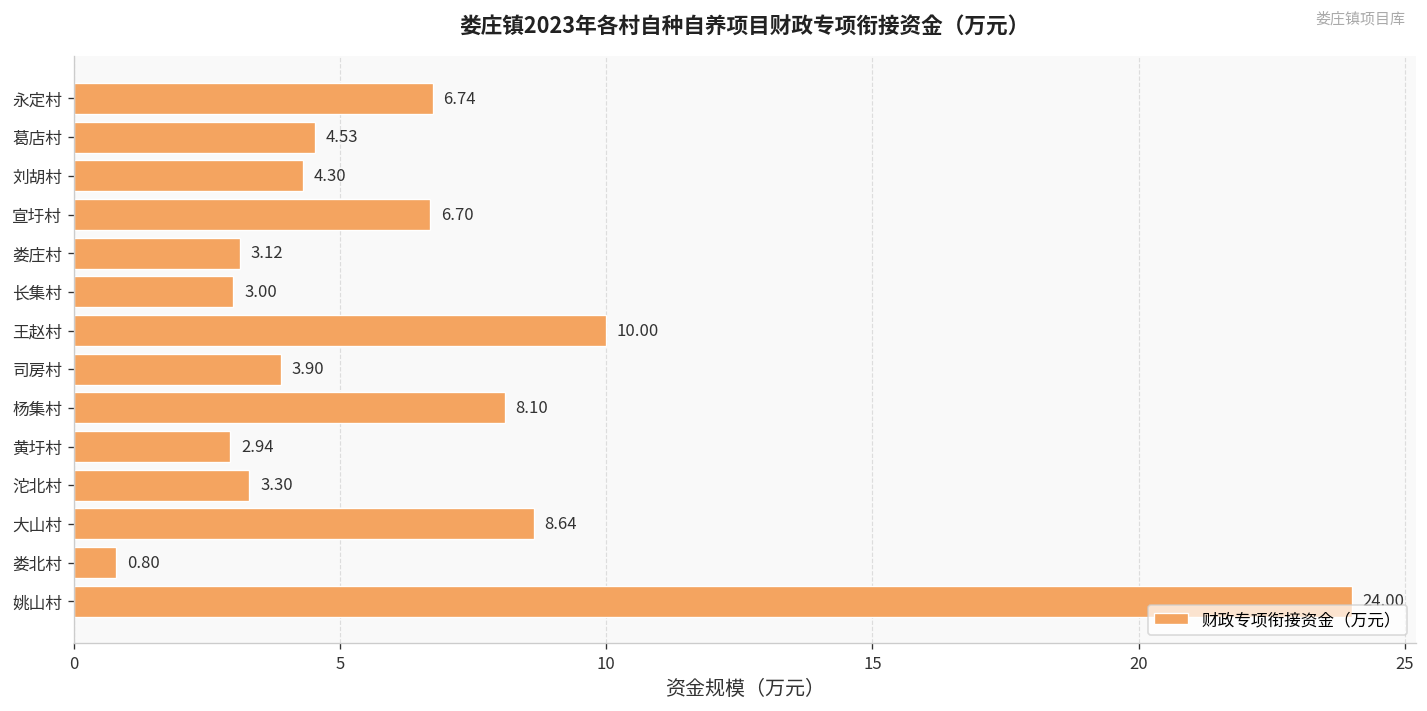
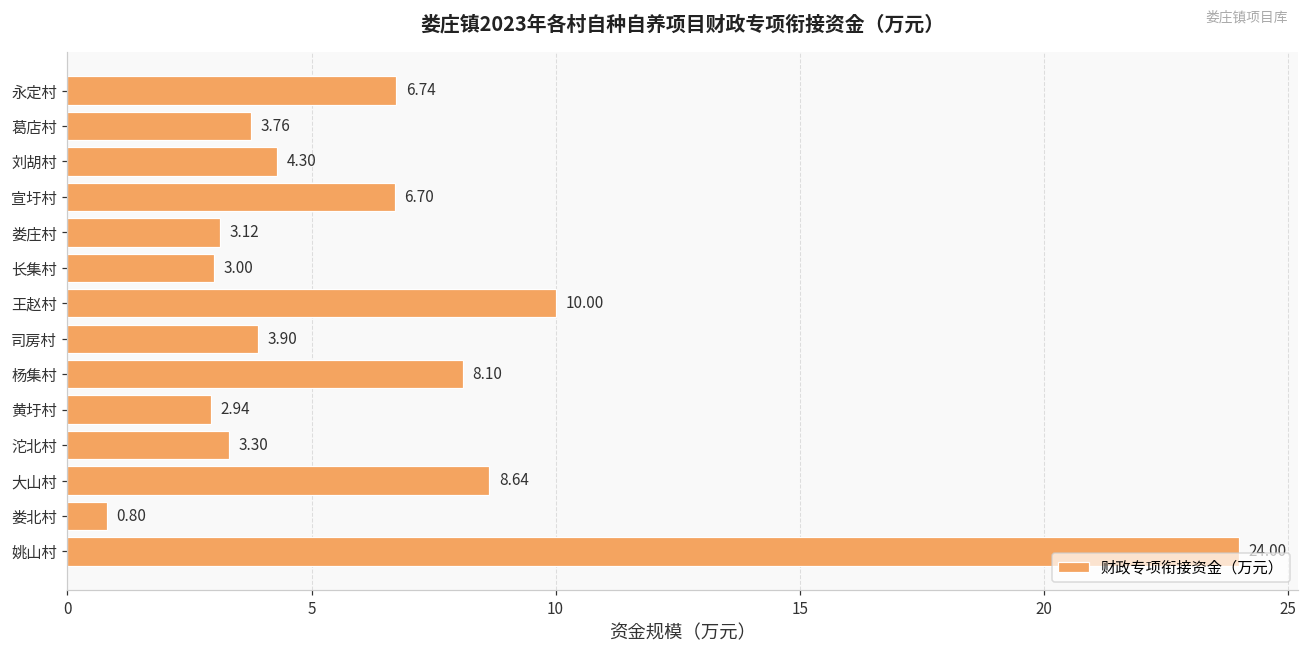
葛店村: 4.53 -> 3.76
